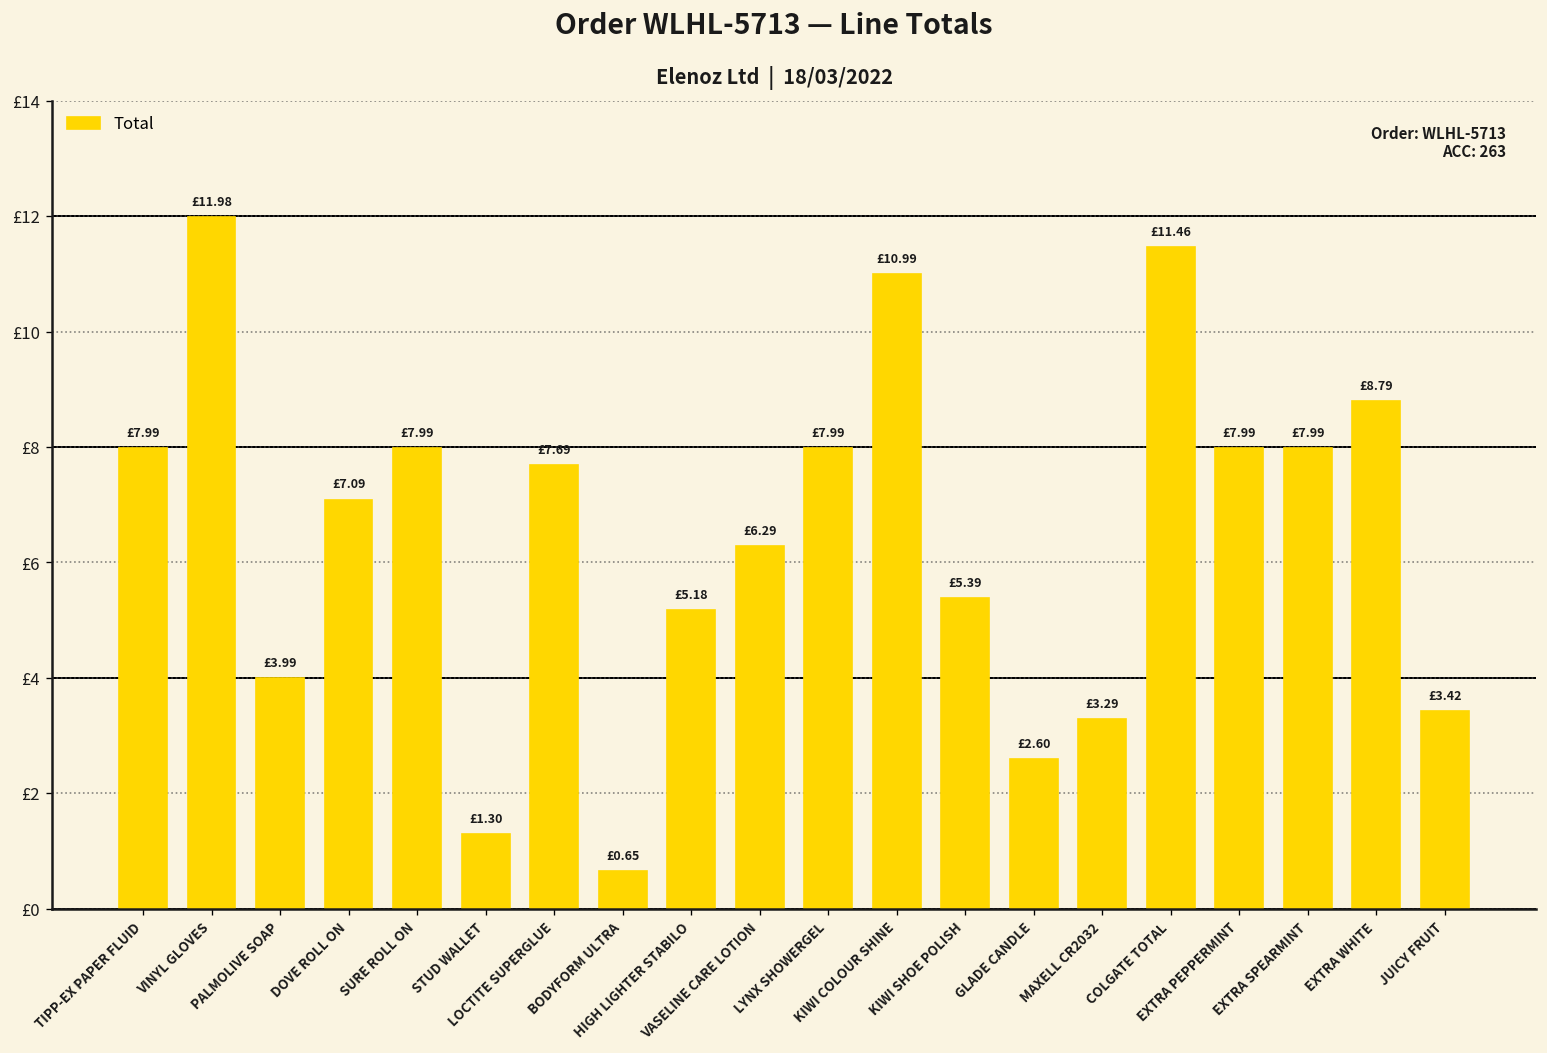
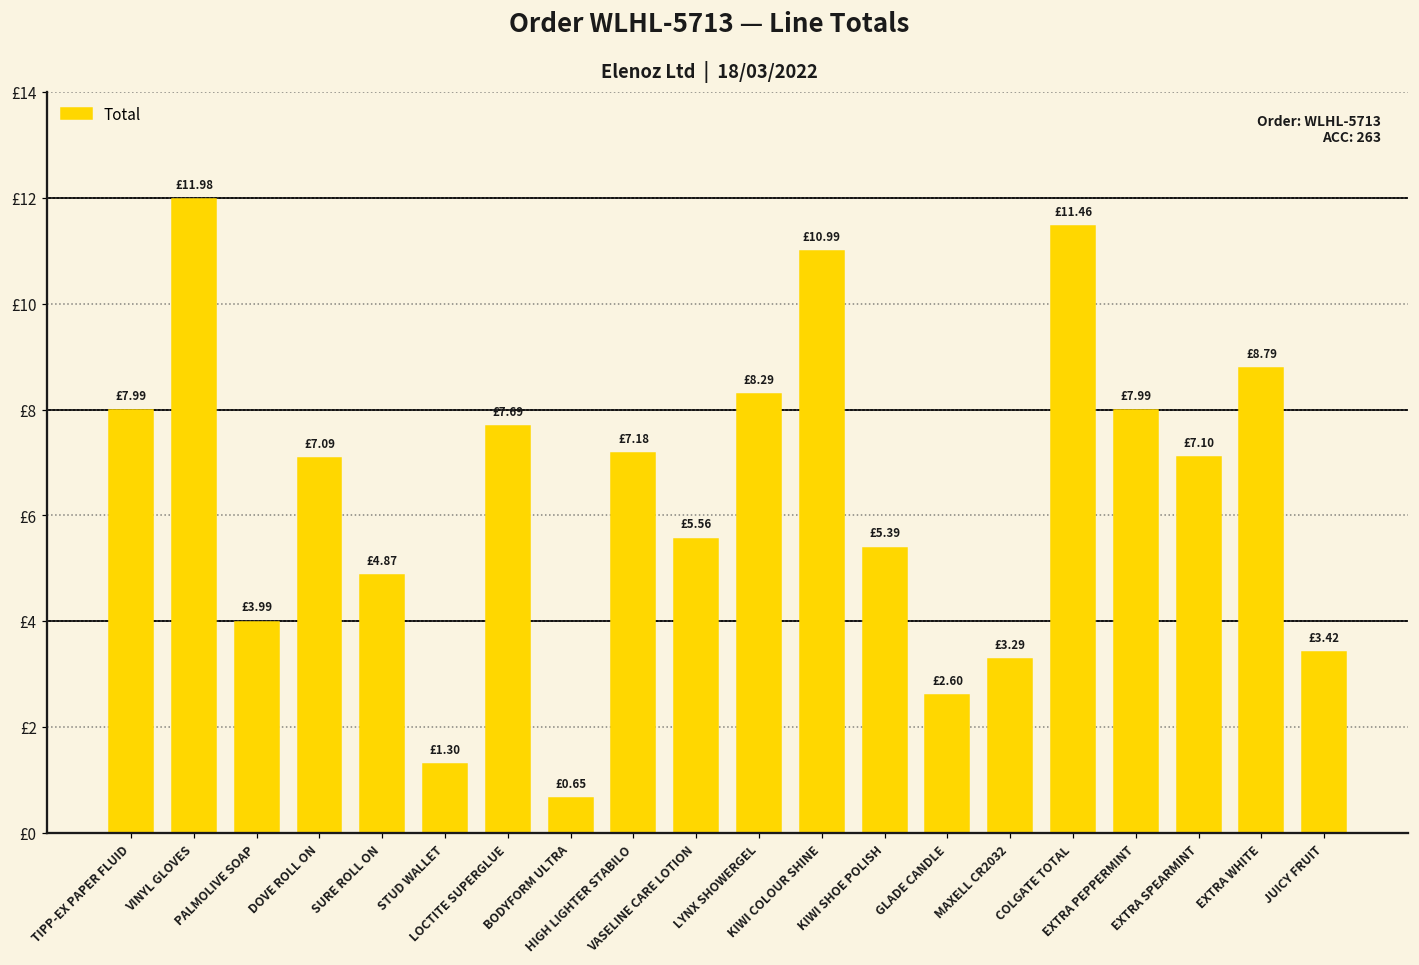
SURE ROLL ON: £7.99 -> £4.87
HIGH LIGHTER STABILO: £5.18 -> £7.18
VASELINE CARE LOTION: £6.29 -> £5.56
LYNX SHOWERGEL: £7.99 -> £8.29
EXTRA SPEARMINT: £7.99 -> £7.10
